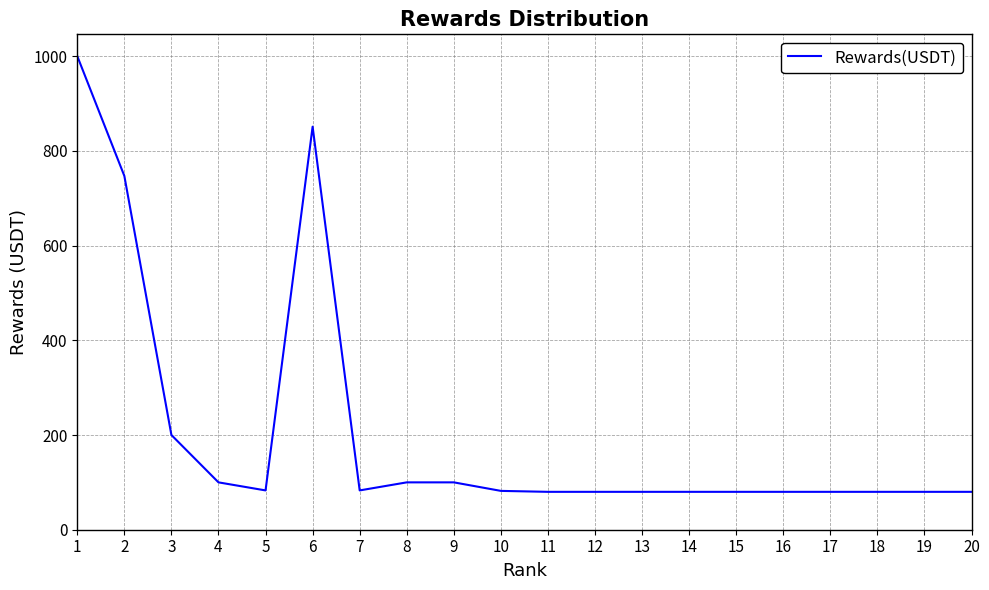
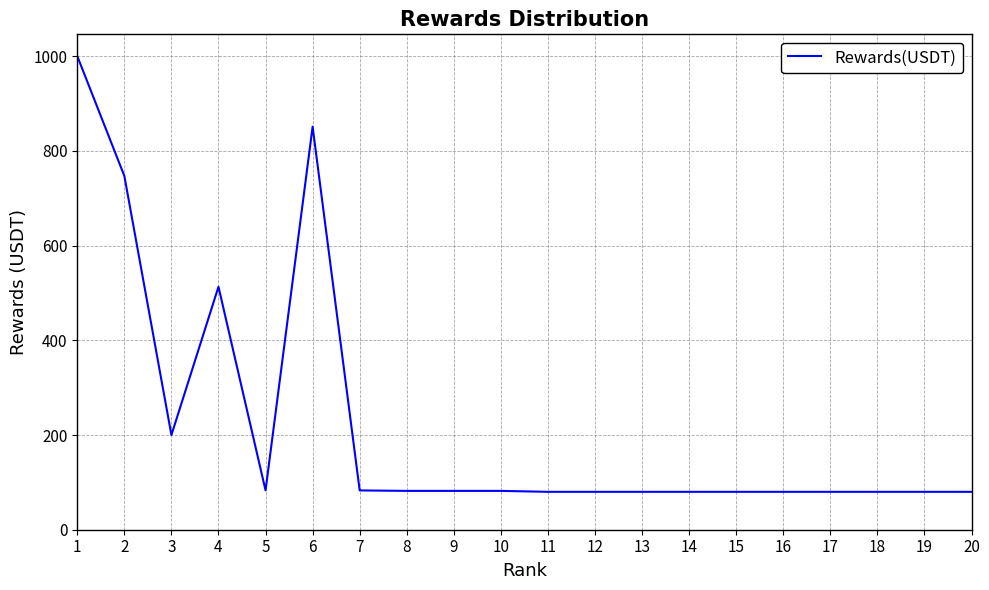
4: 100 -> 510
8: 100 -> 80
9: 100 -> 80
